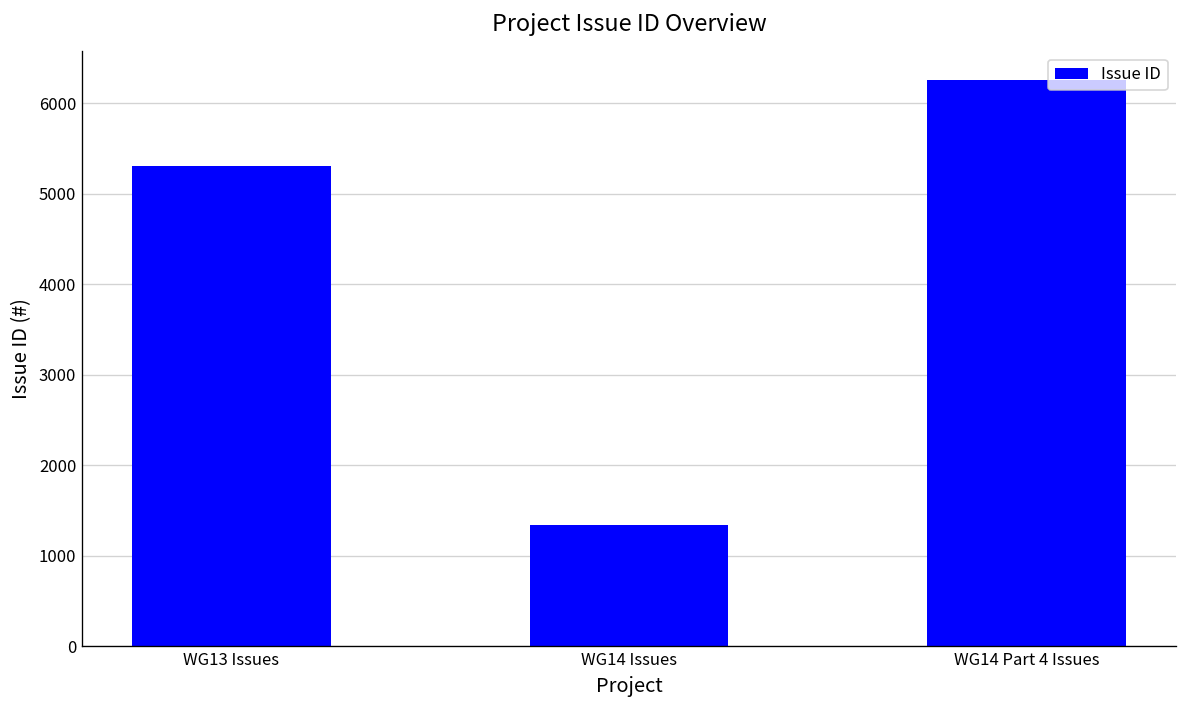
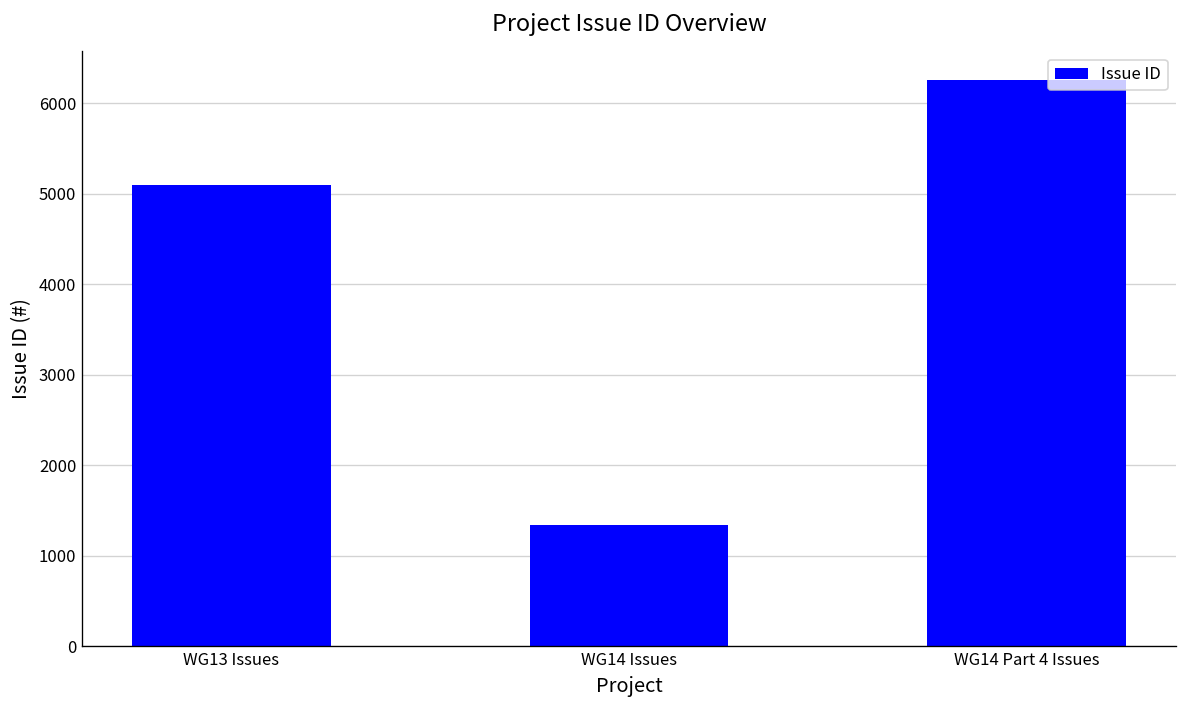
WG13 Issues: 5300 -> 5100
